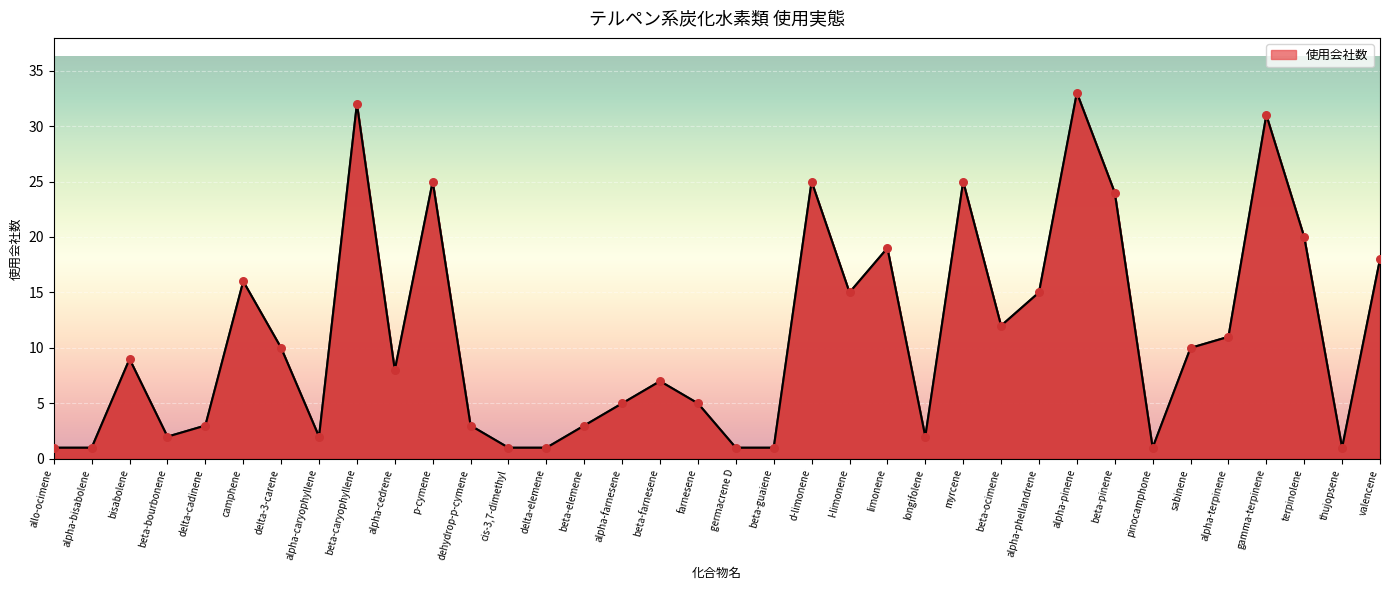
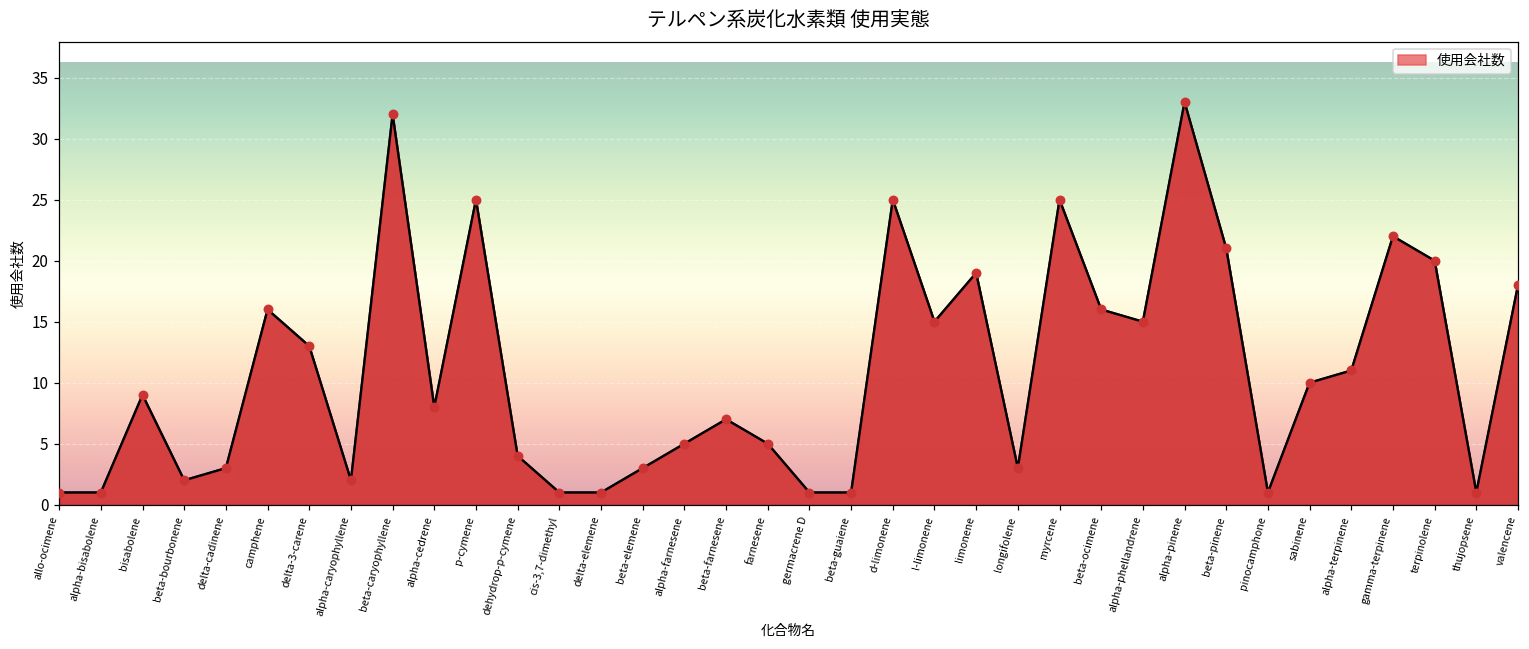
delta-3-carene: 10 -> 13
dehydrop-p-cymene: 3 -> 4
longifolene: 2 -> 3
beta-ocimene: 12 -> 16
beta-pinene: 24 -> 21
gamma-terpinene: 31 -> 22
